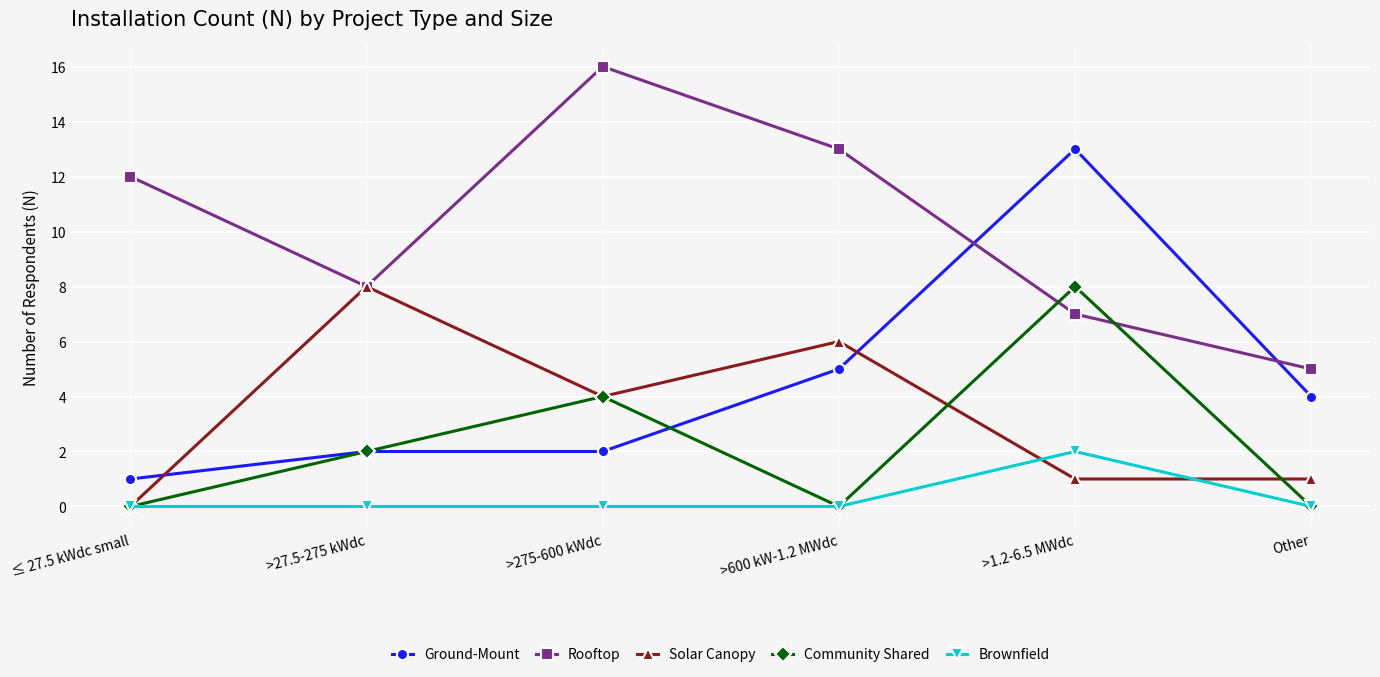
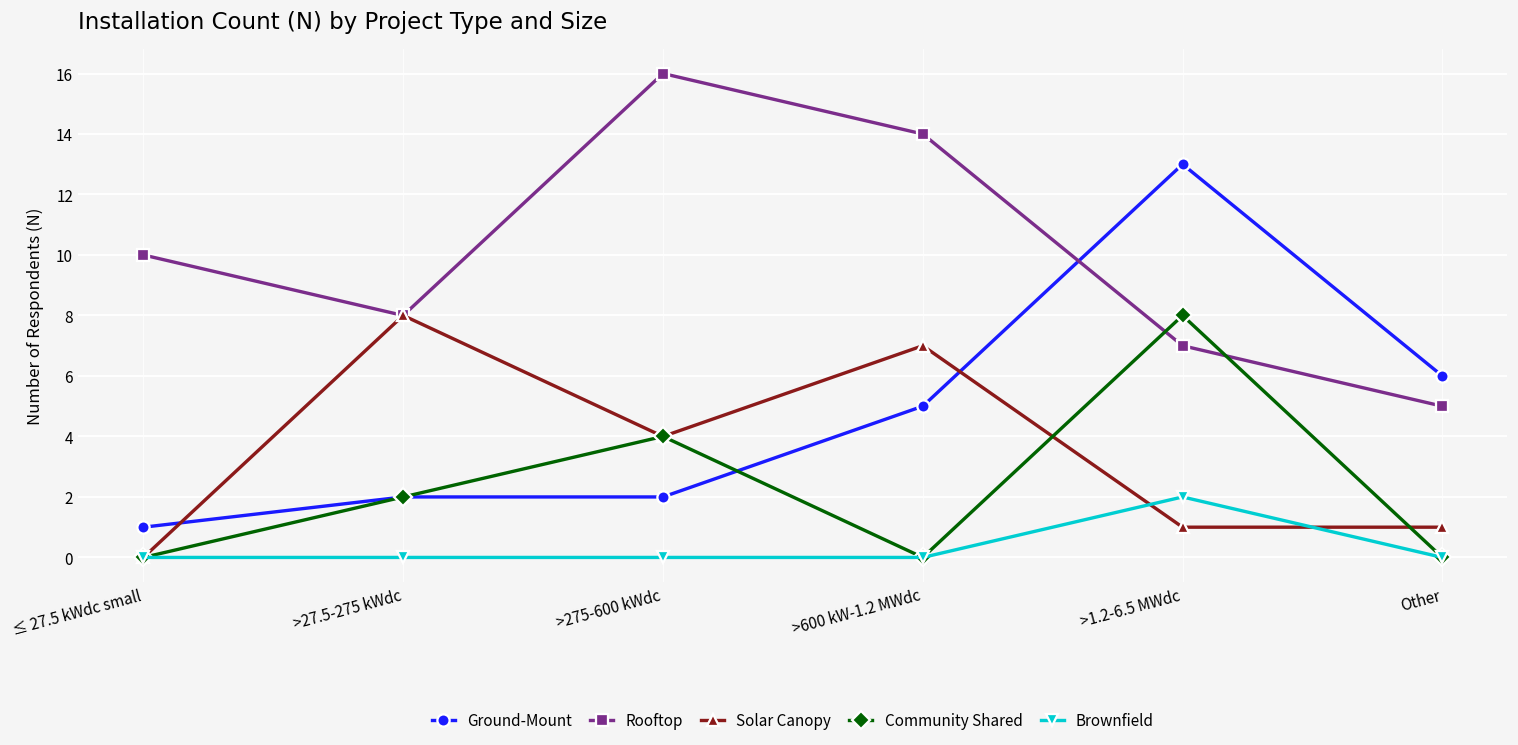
Rooftop, ≤ 27.5 kWdc small: 12 -> 10
Rooftop, >600 kW-1.2 MWdc: 13 -> 14
Solar Canopy, >600 kW-1.2 MWdc: 6 -> 7
Ground-Mount, Other: 4 -> 6
